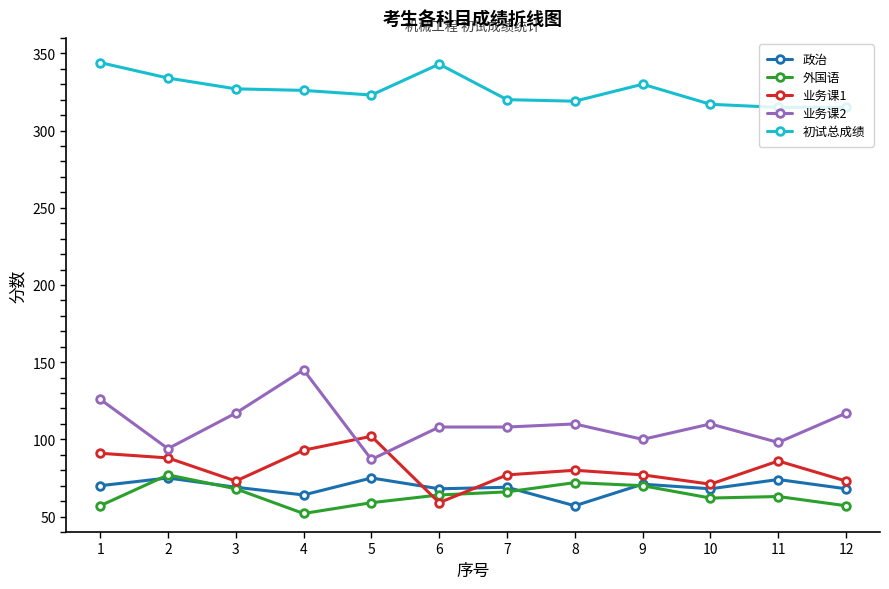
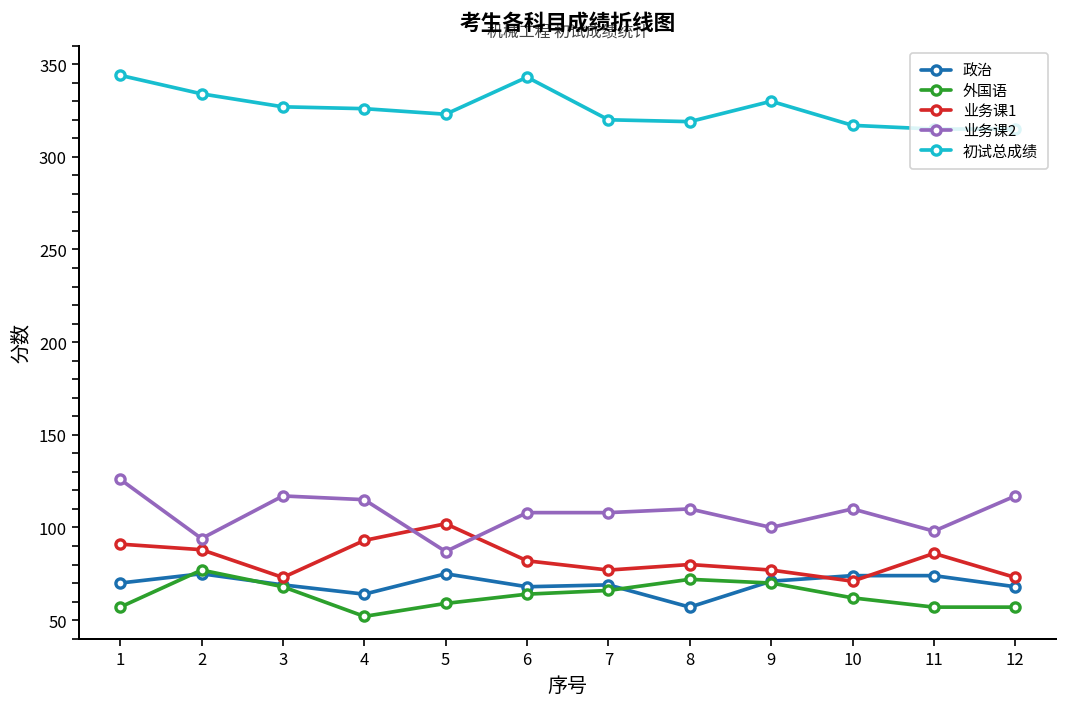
业务课2, 4: 145 -> 115
业务课1, 6: 59 -> 82
政治, 10: 68 -> 74
外国语, 11: 63 -> 57
